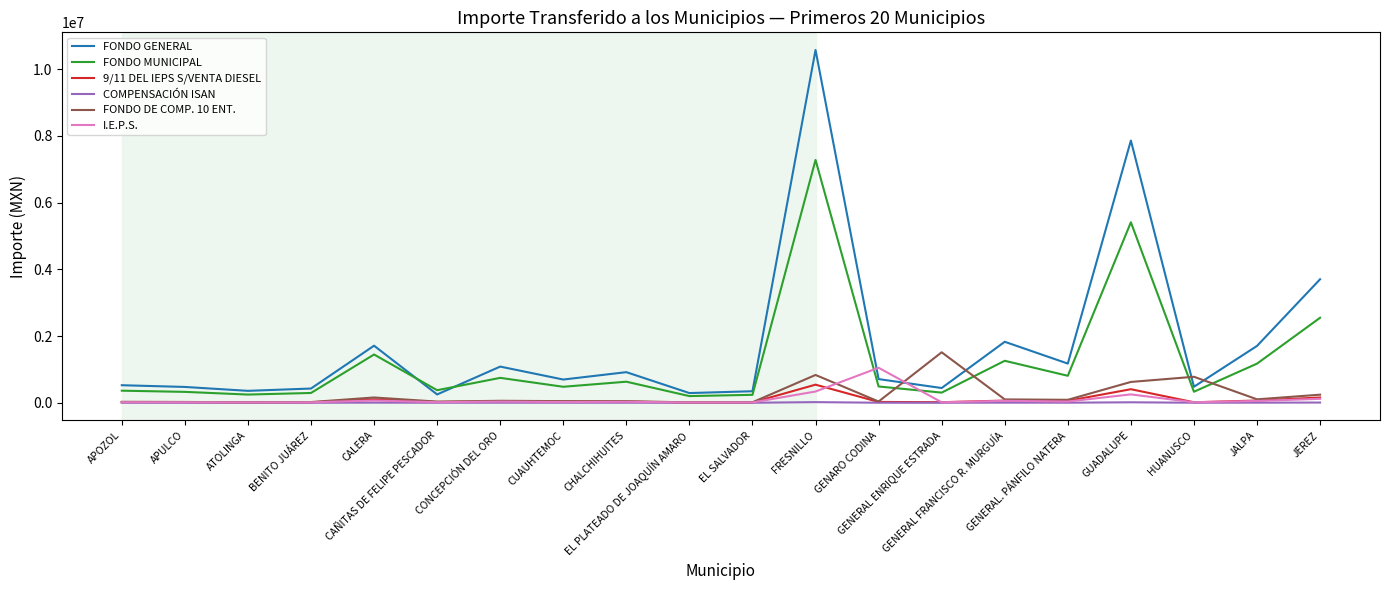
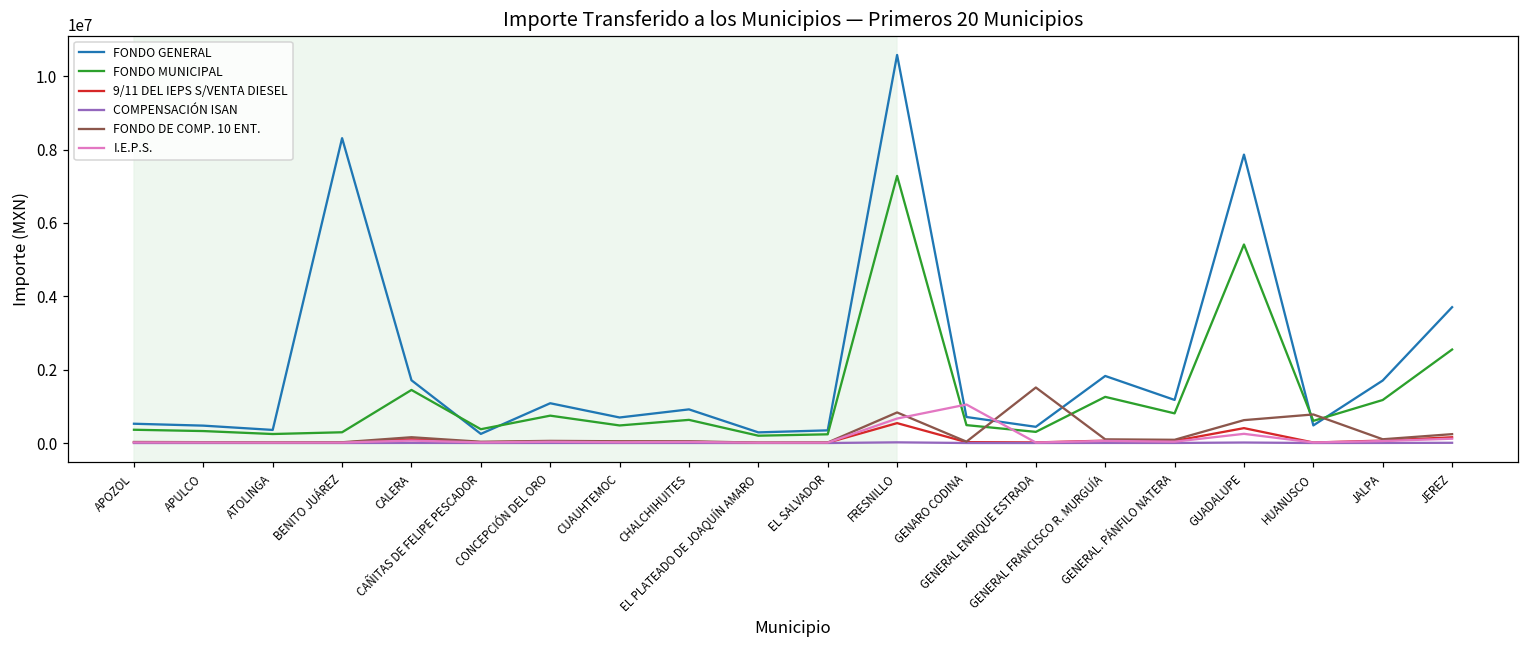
FONDO GENERAL, BENITO JUÁREZ: 400000 -> 8300000
I.E.P.S., FRESNILLO: 300000 -> 700000
FONDO MUNICIPAL, HUANUSCO: 300000 -> 600000
